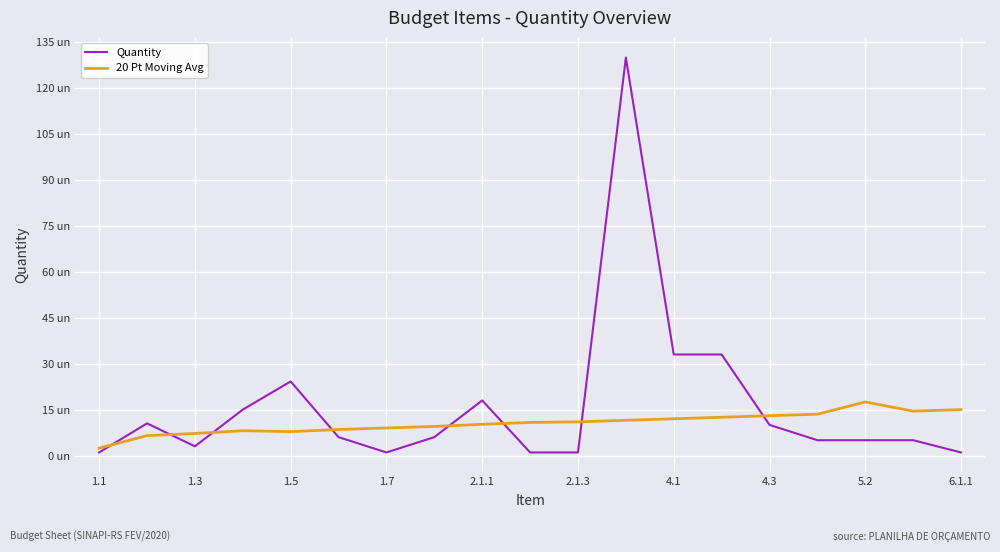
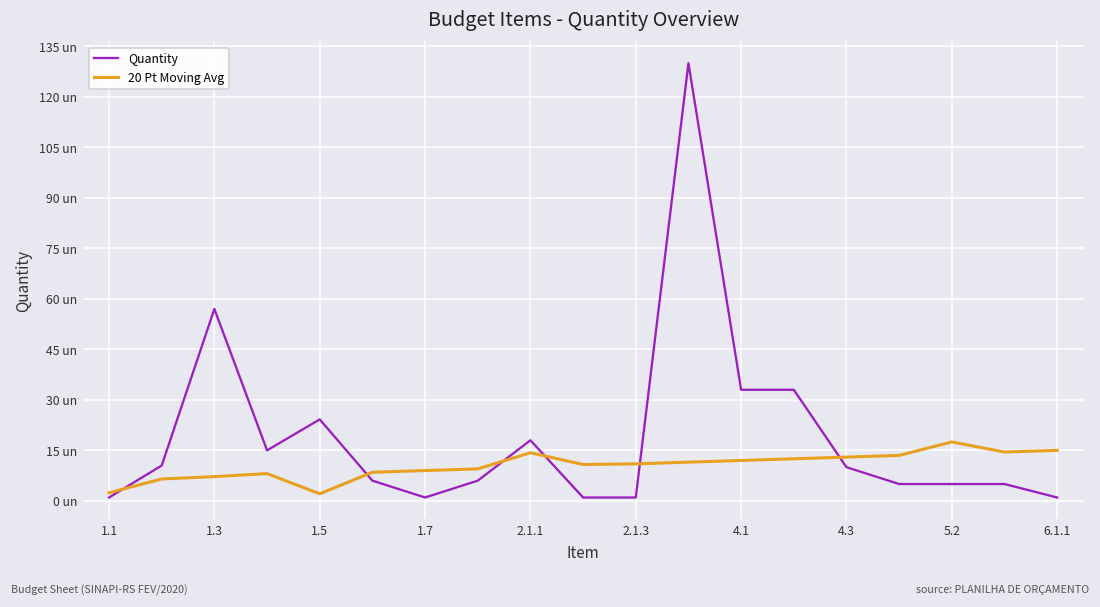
Quantity, 1.3: 3 un -> 57 un
20 Pt Moving Avg, 1.5: 8 un -> 2 un
20 Pt Moving Avg, 2.1.1: 10 un -> 14 un
